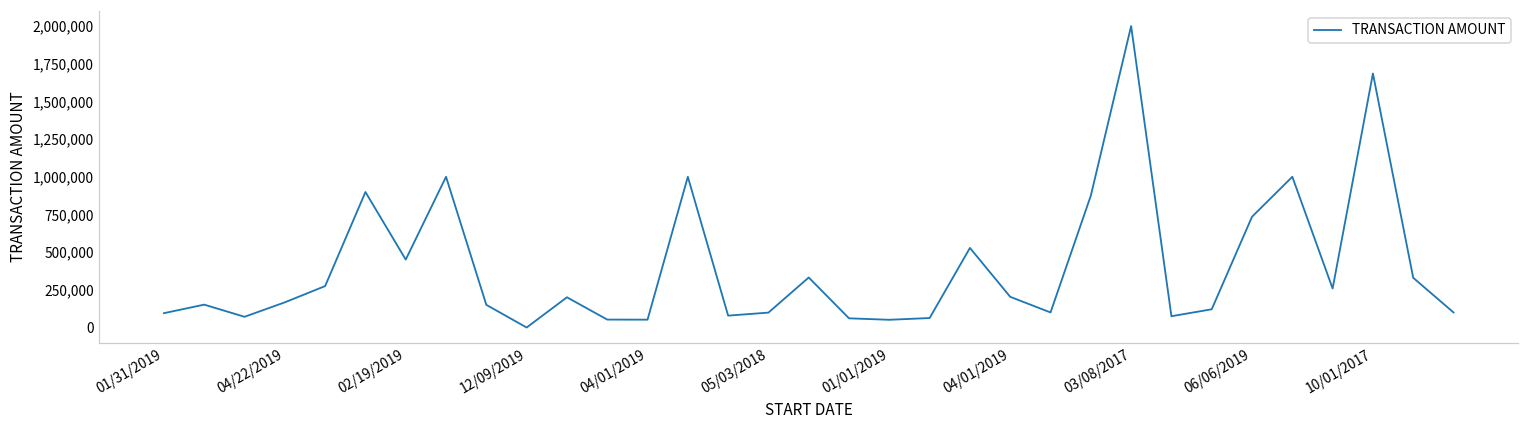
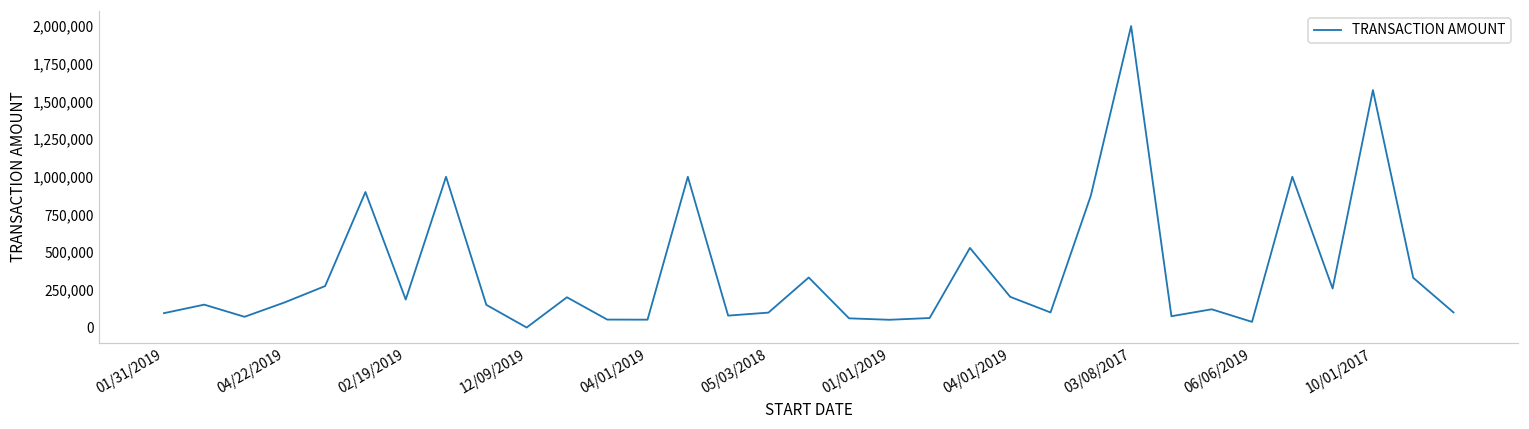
02/19/2019: 450,000 -> 190,000
06/06/2019: 730,000 -> 40,000
10/01/2017: 1,690,000 -> 1,580,000
